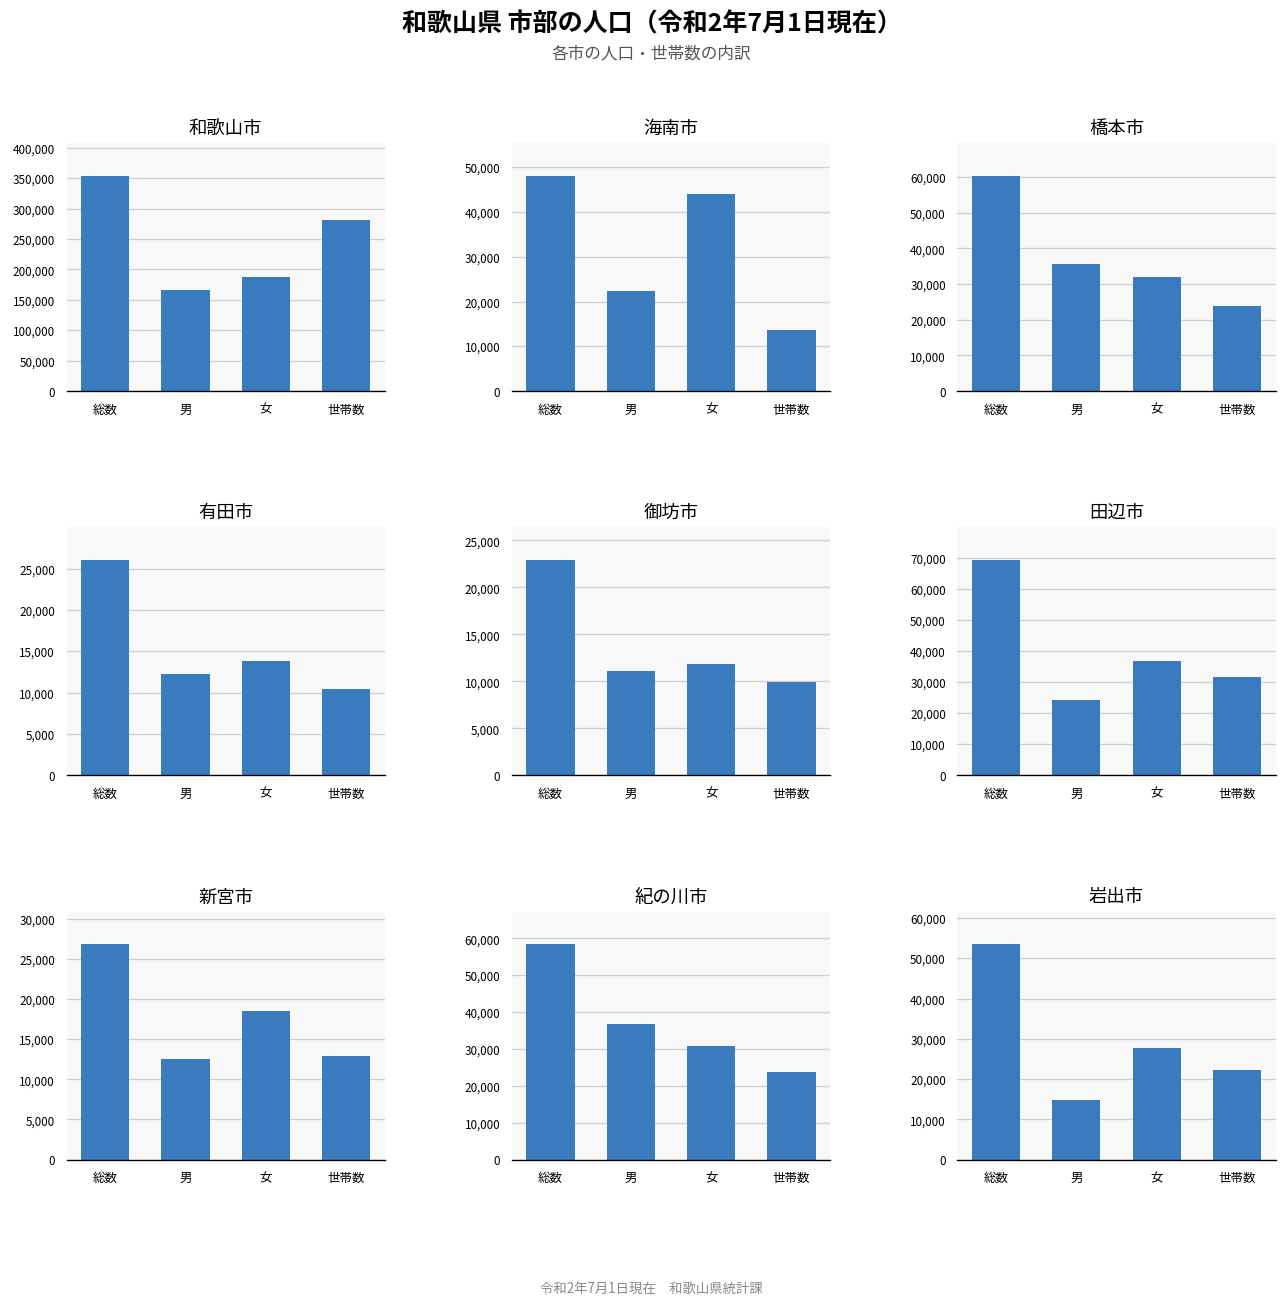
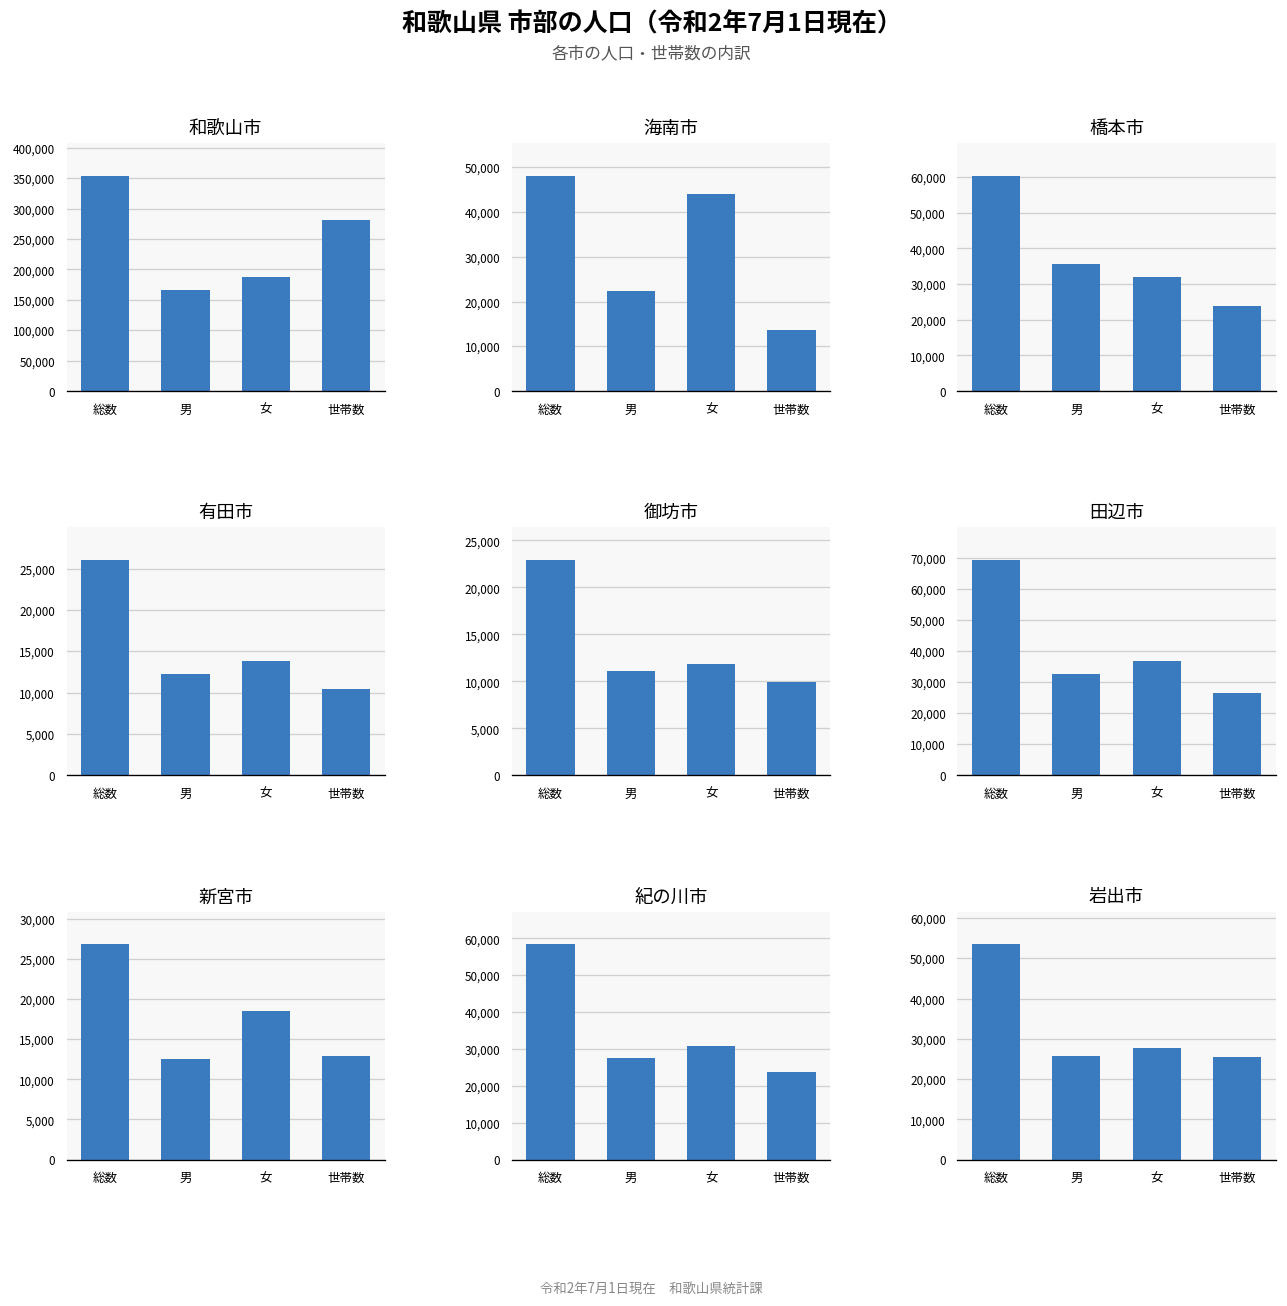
田辺市, 男: 24,000 -> 33,000
田辺市, 世帯数: 32,000 -> 27,000
紀の川市, 男: 37,000 -> 28,000
岩出市, 男: 15,000 -> 26,000
岩出市, 世帯数: 22,000 -> 25,000
